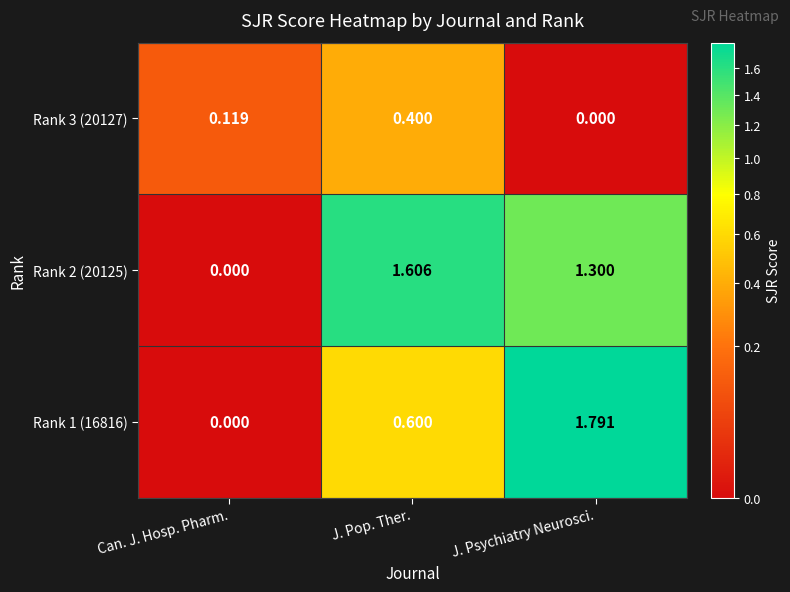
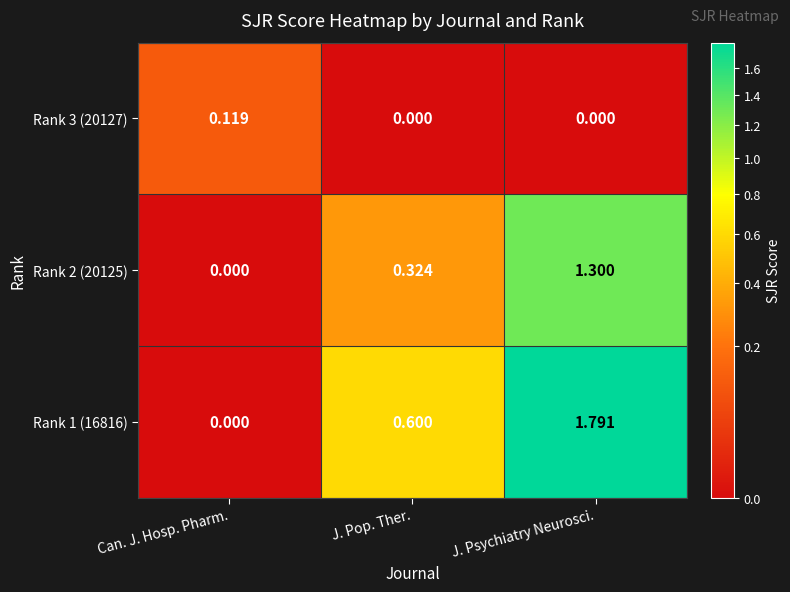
Rank 3 (20127), J. Pop. Ther.: 0.400 -> 0.000
Rank 2 (20125), J. Pop. Ther.: 1.606 -> 0.324
